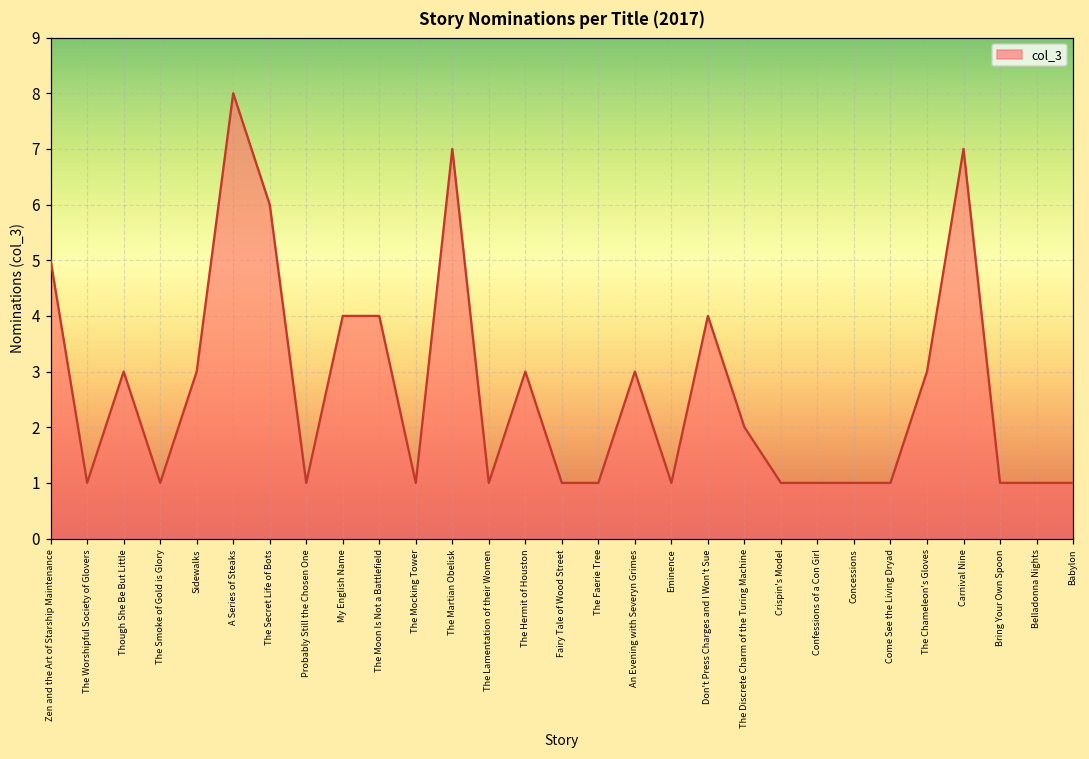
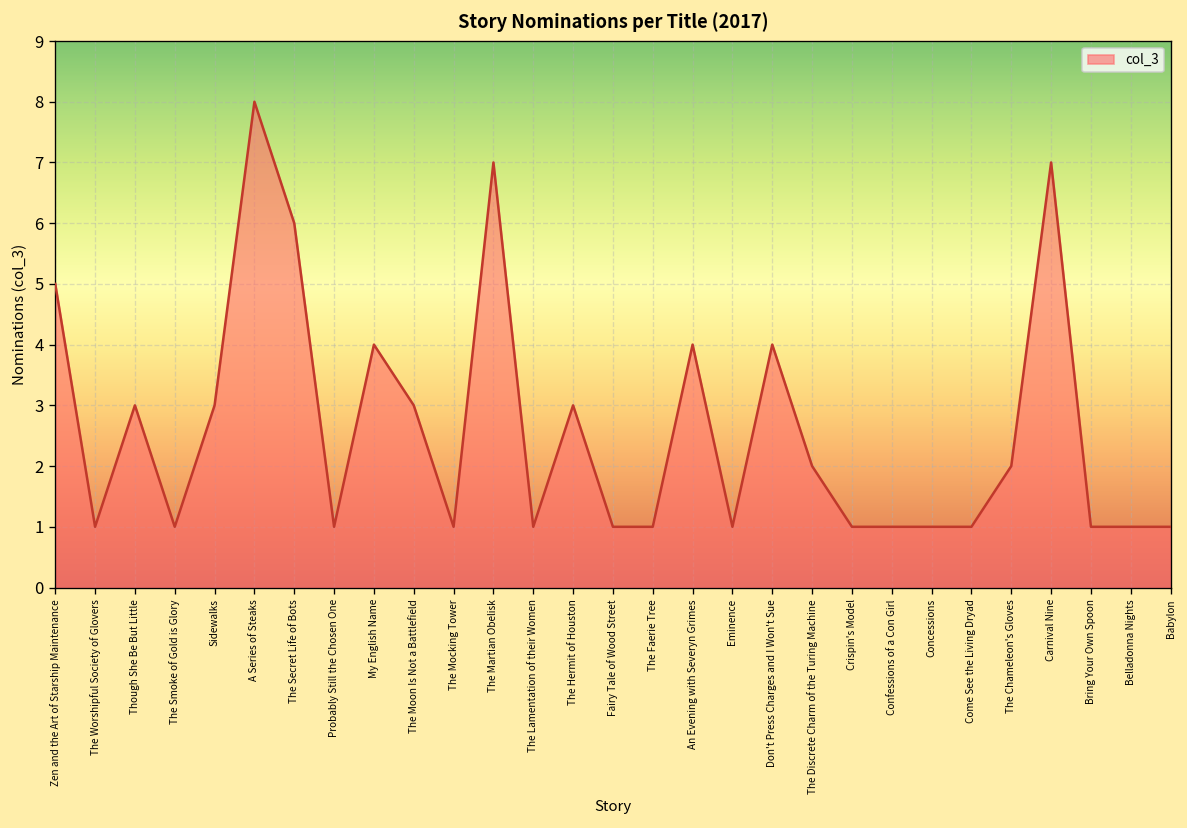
The Moon Is Not a Battlefield: 4 -> 3
An Evening with Severyn Grimes: 3 -> 4
The Chameleon's Gloves: 3 -> 2
